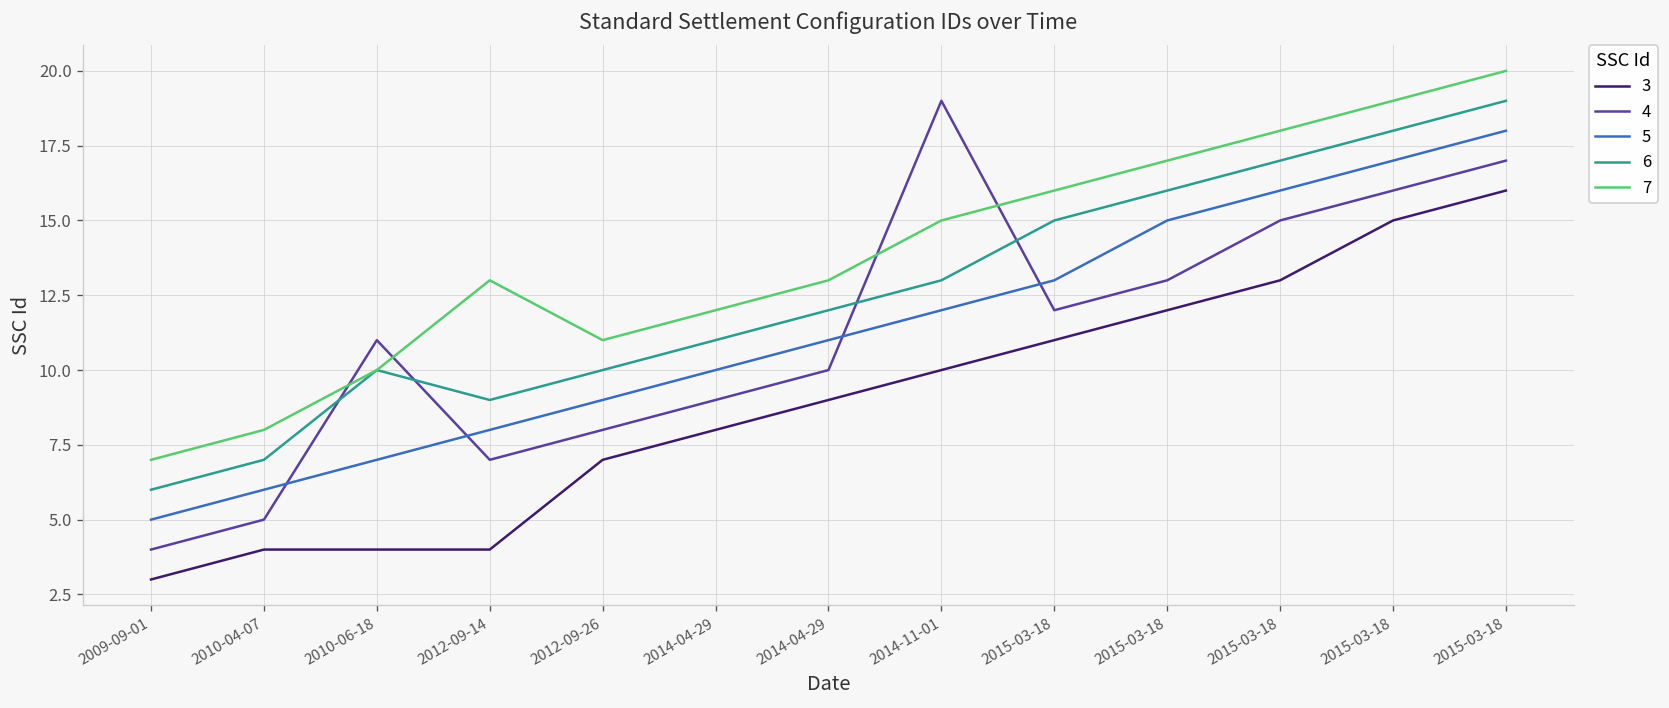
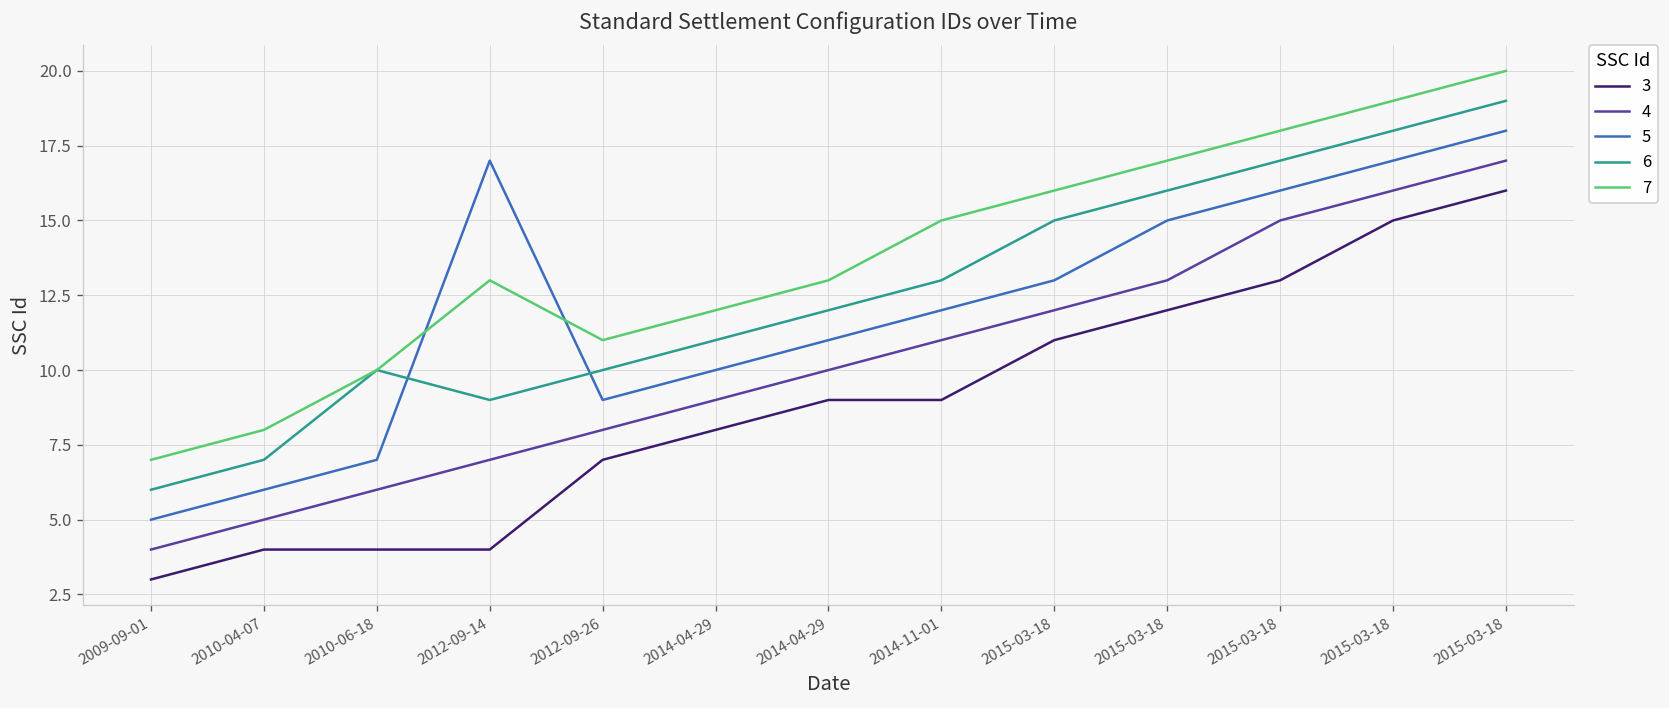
4, 2010-06-18: 11 -> 6
5, 2012-09-14: 8 -> 17
3, 2014-11-01: 10 -> 9
4, 2014-11-01: 19 -> 11
